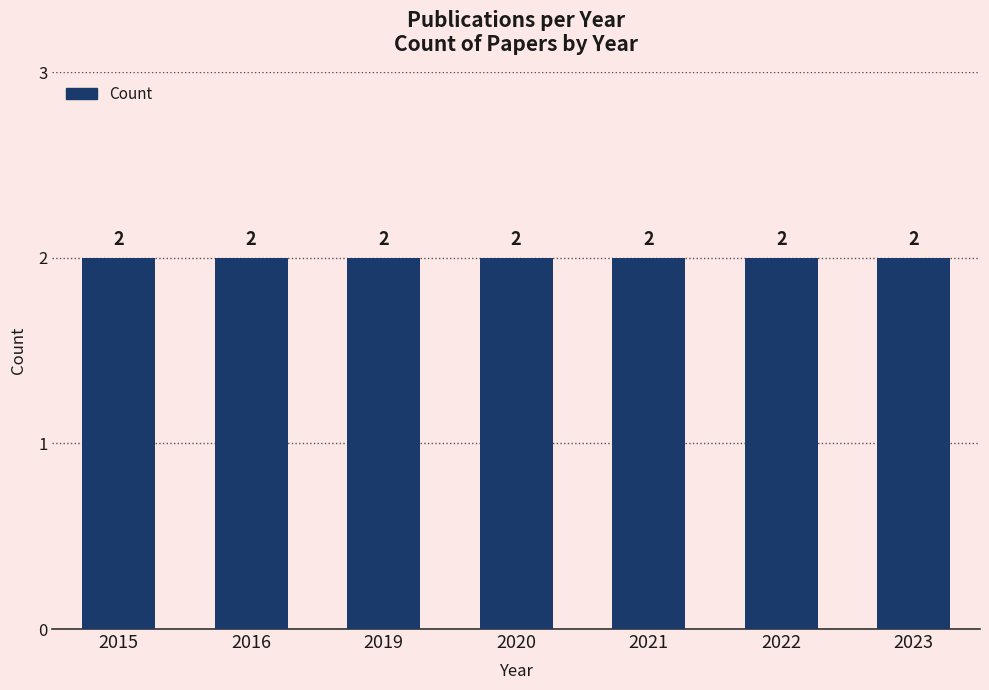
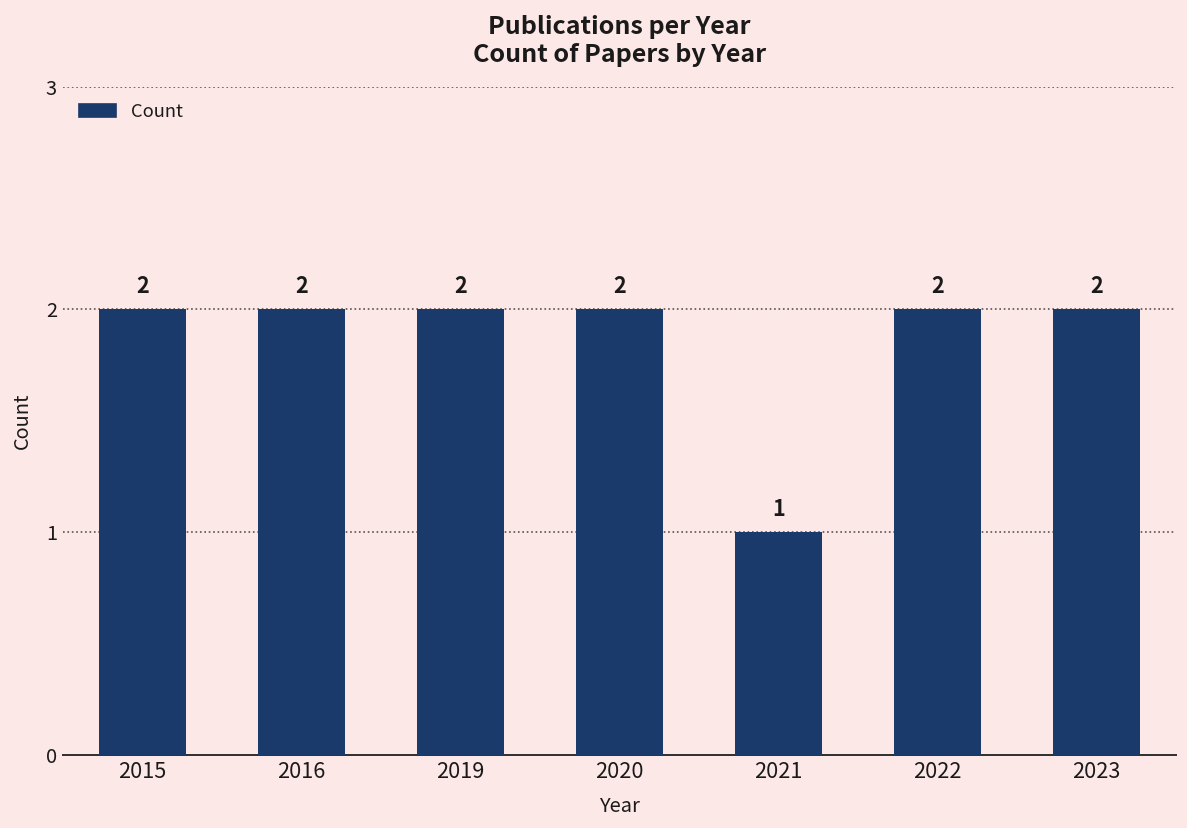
2021: 2 -> 1
